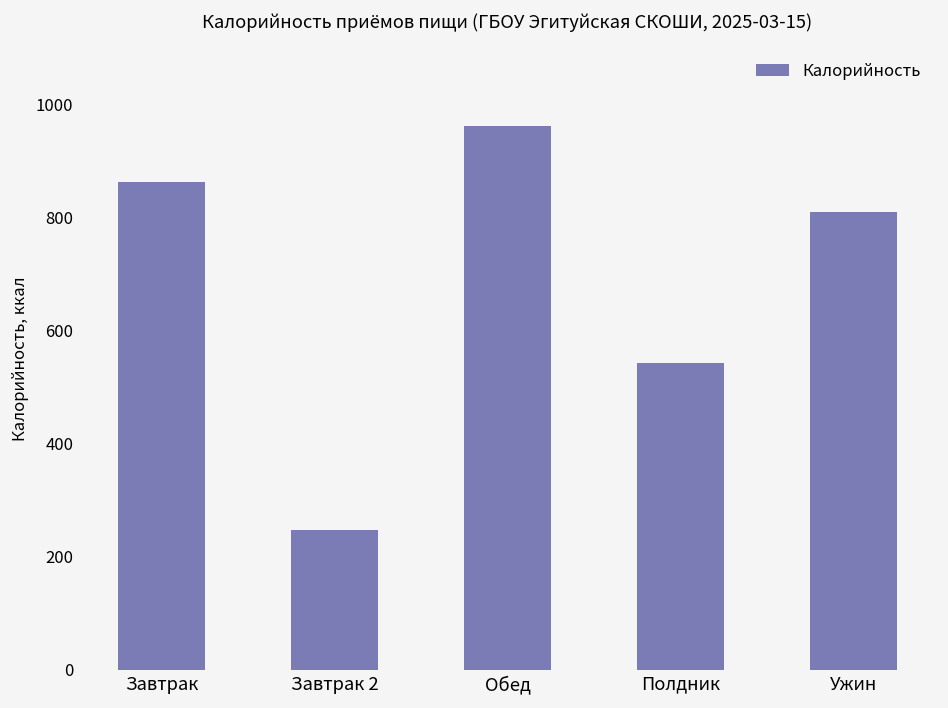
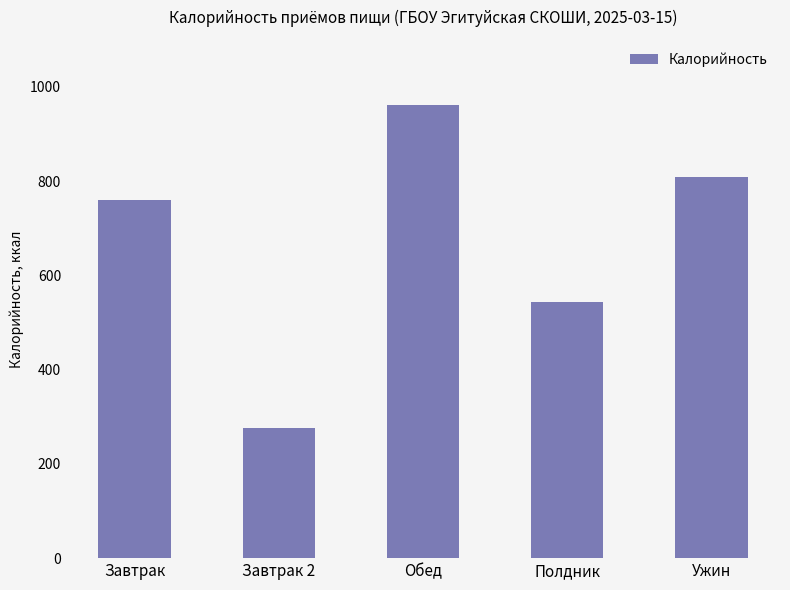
Завтрак: 860 -> 760
Завтрак 2: 250 -> 280
